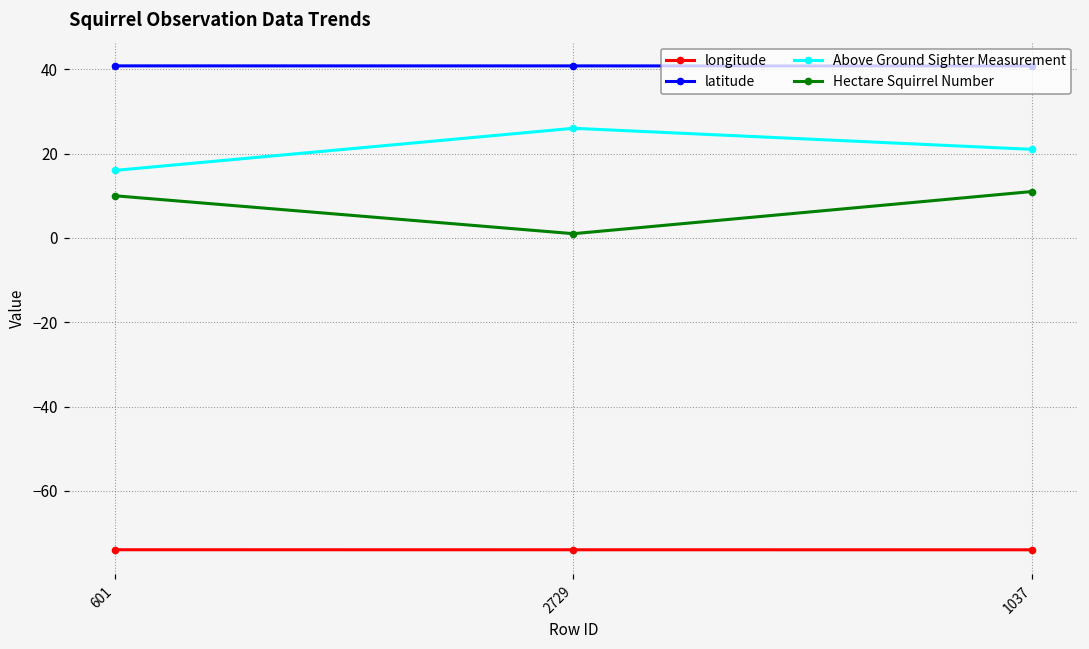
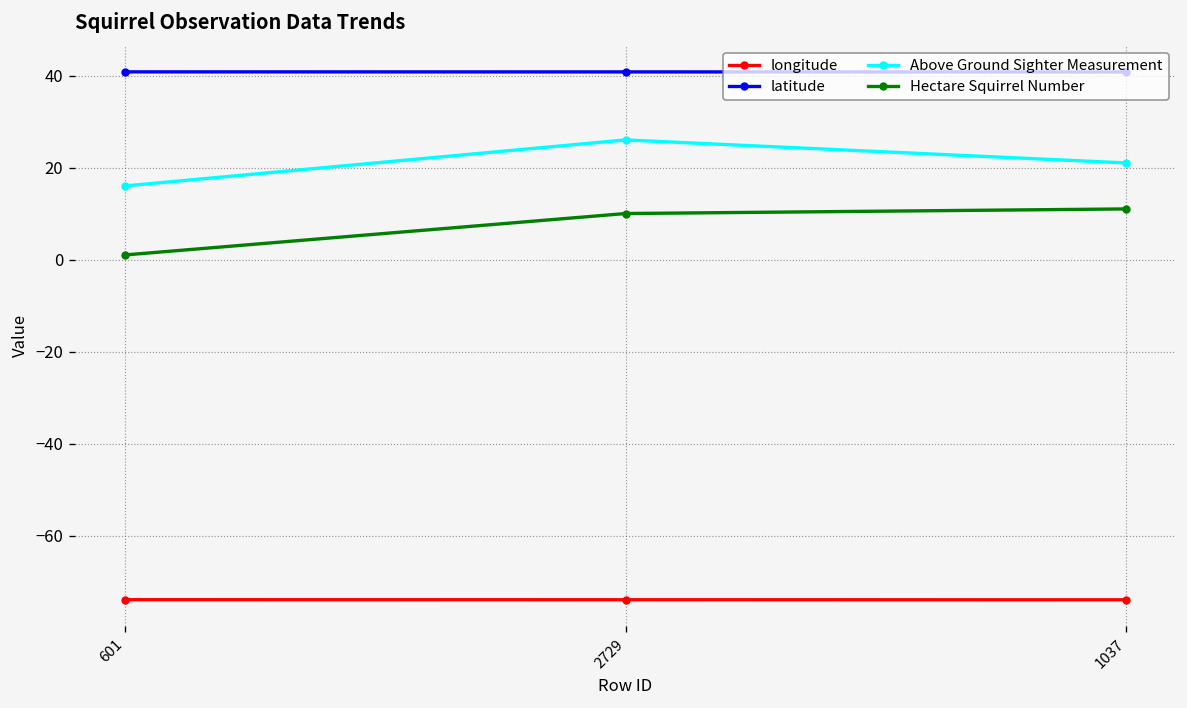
Hectare Squirrel Number, 601: 10 -> 1
Hectare Squirrel Number, 2729: 1 -> 10
